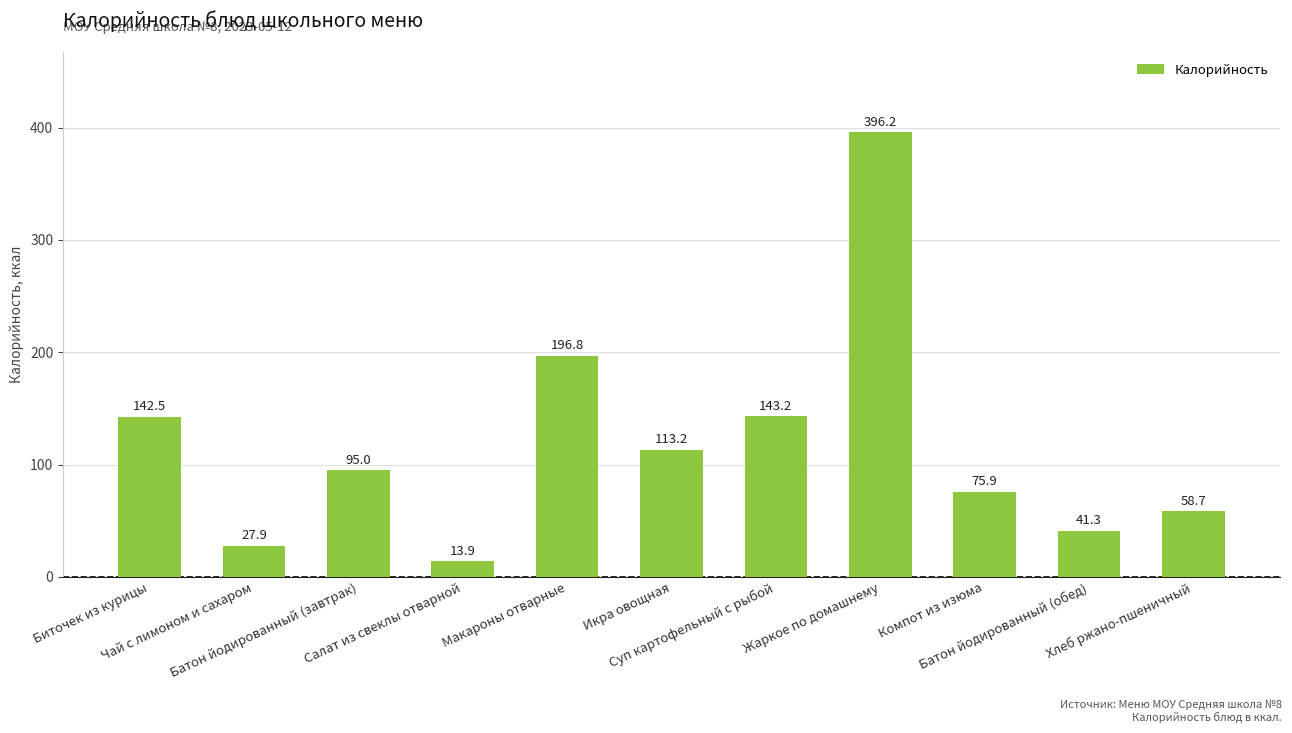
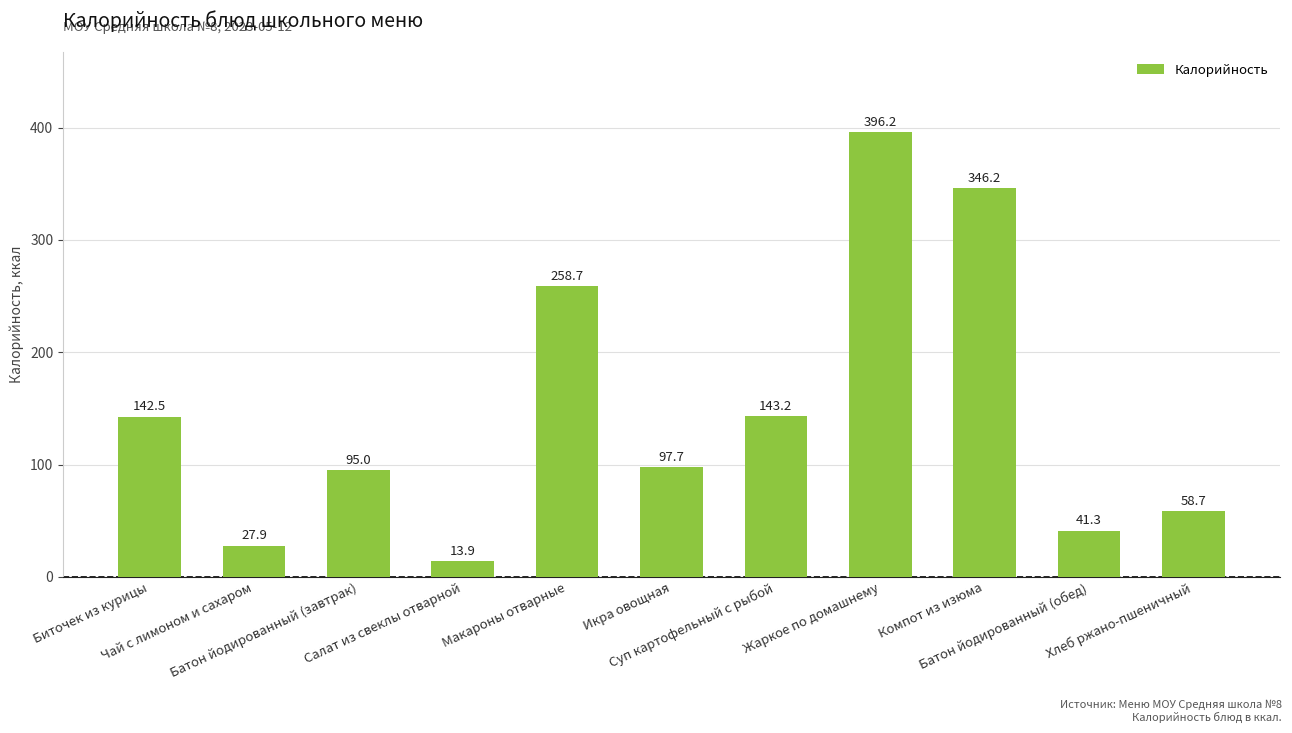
Макароны отварные: 196.8 -> 258.7
Икра овощная: 113.2 -> 97.7
Компот из изюма: 75.9 -> 346.2
